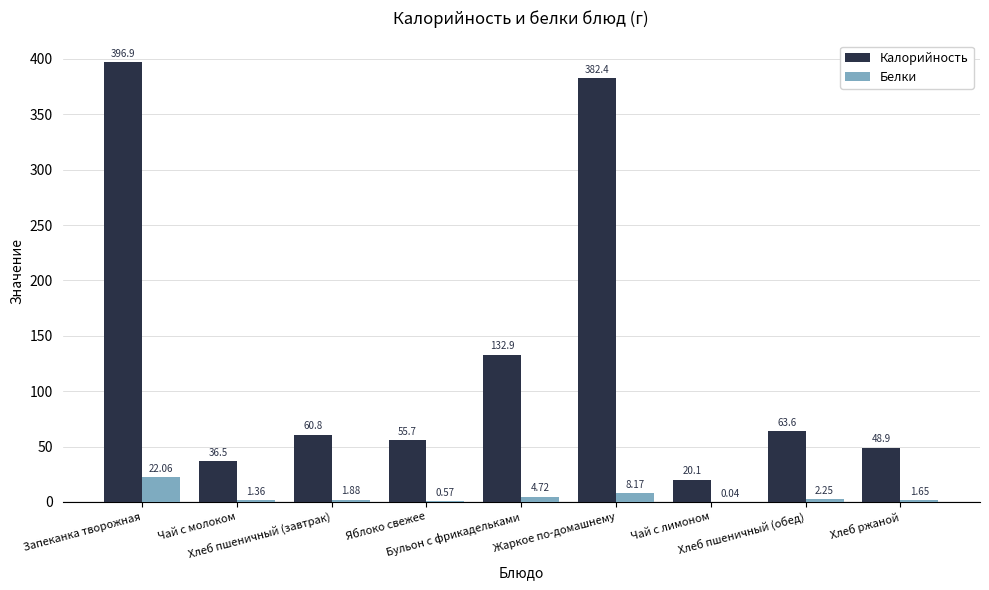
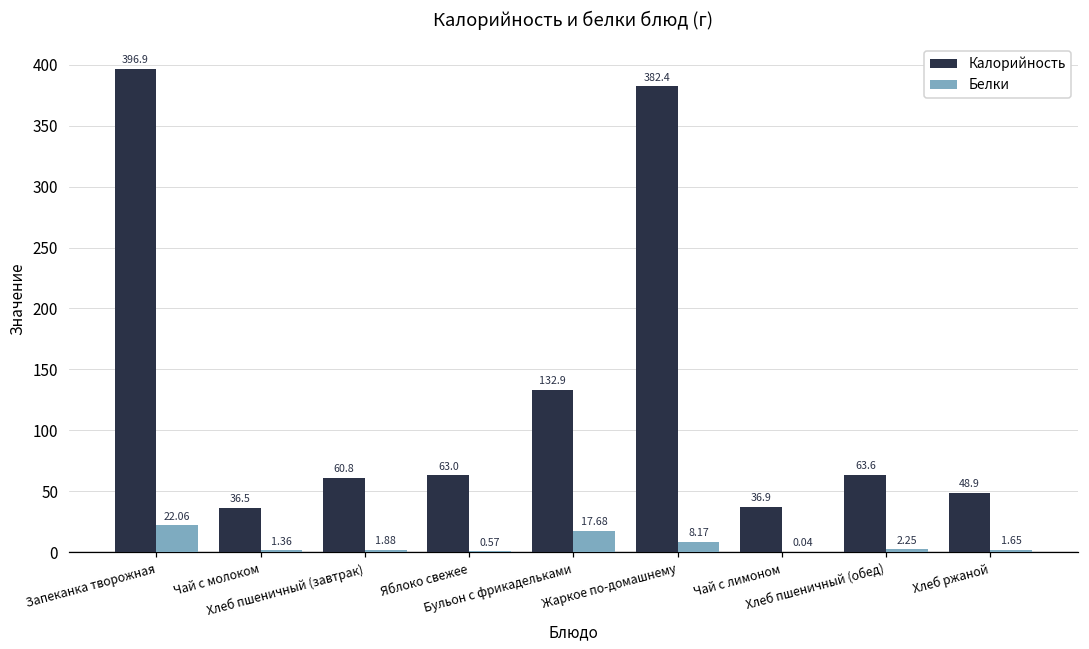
Калорийность, Яблоко свежее: 55.7 -> 63.0
Белки, Бульон с фрикадельками: 4.72 -> 17.68
Калорийность, Чай с лимоном: 20.1 -> 36.9
